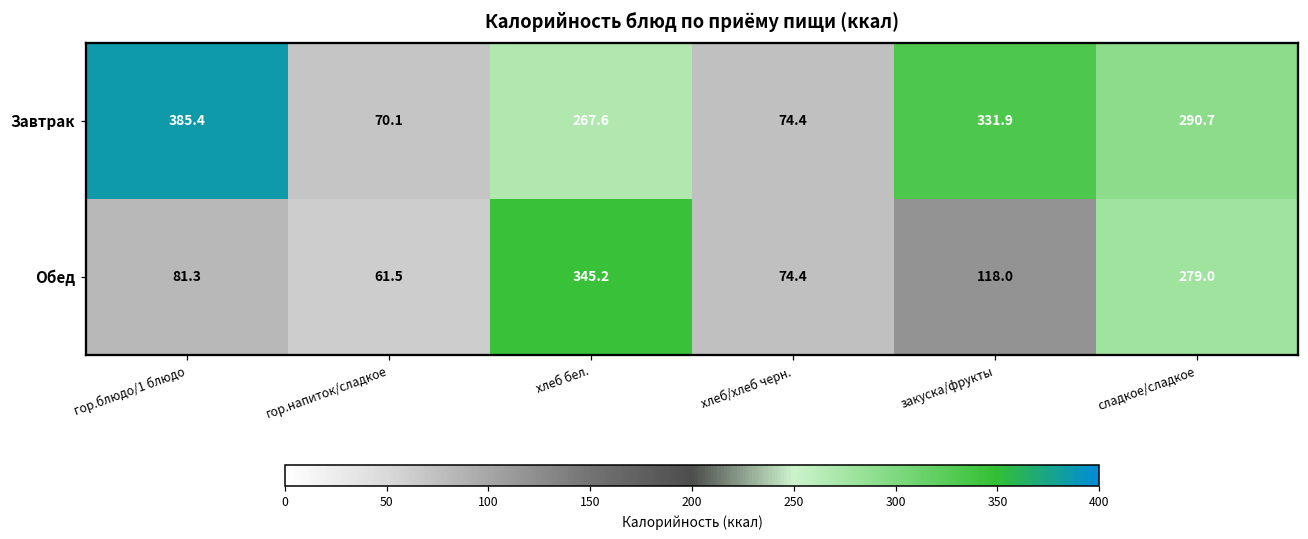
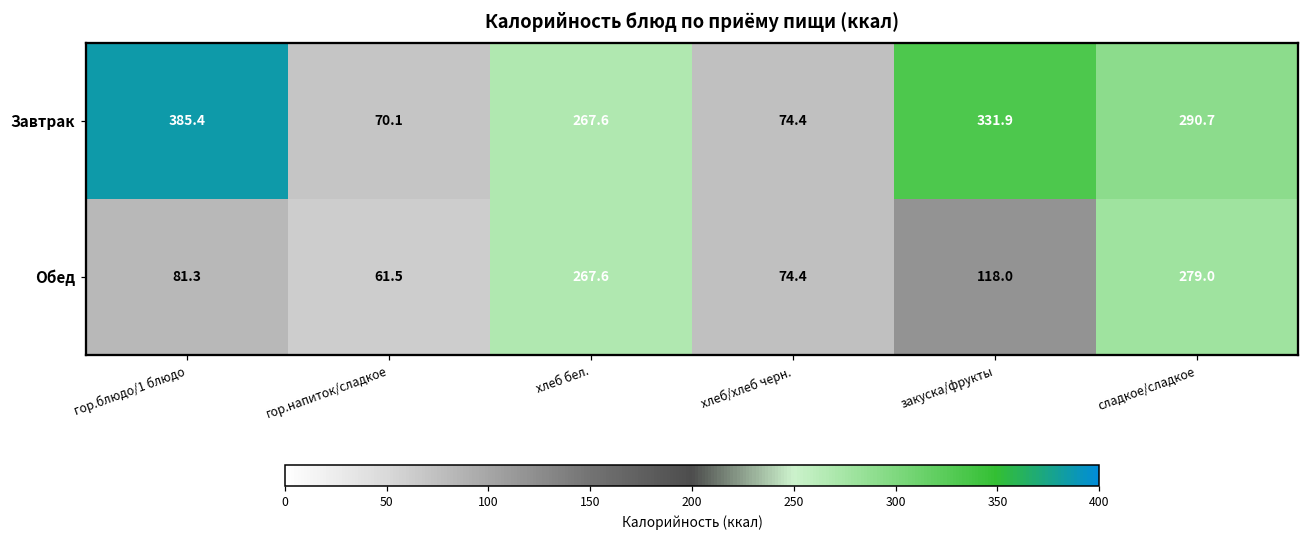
Обед, хлеб бел.: 345.2 -> 267.6
